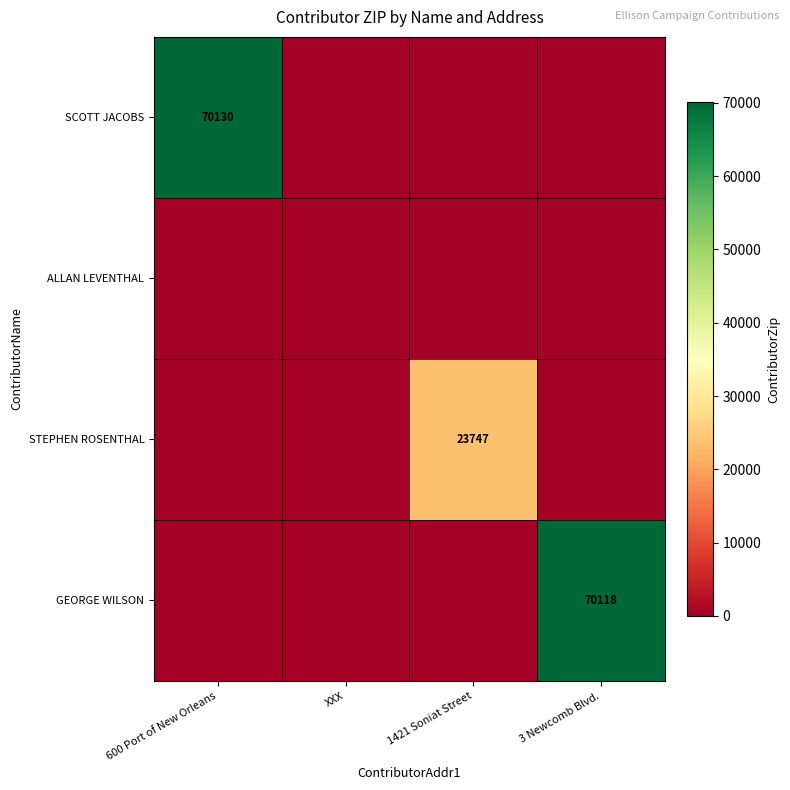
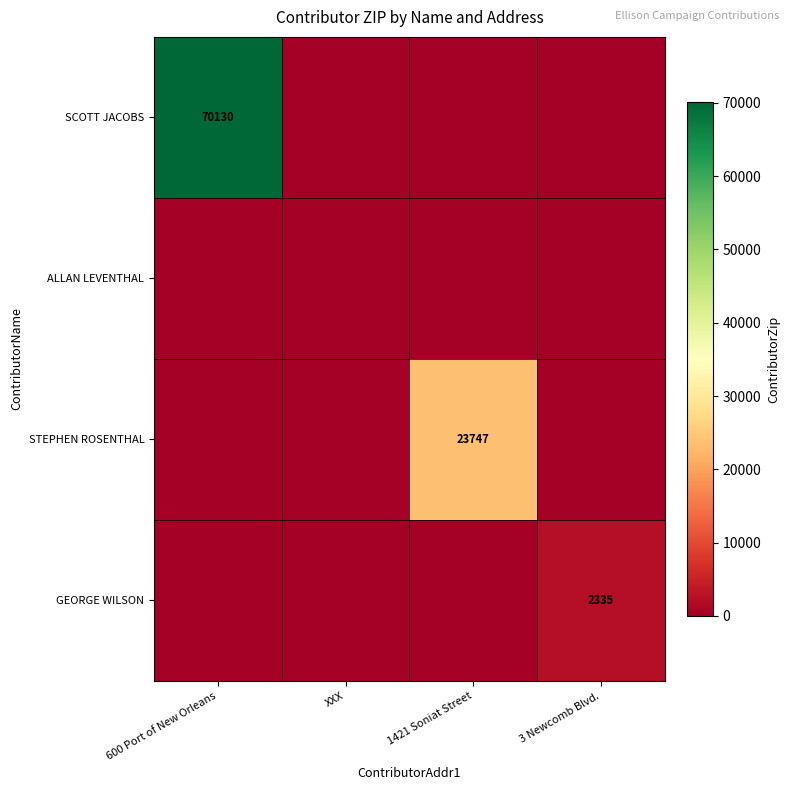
GEORGE WILSON, 3 Newcomb Blvd.: 70118 -> 2335
